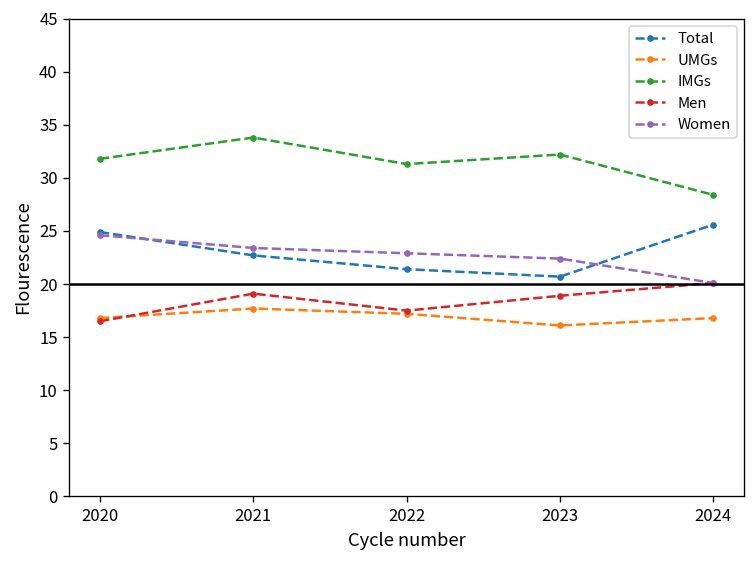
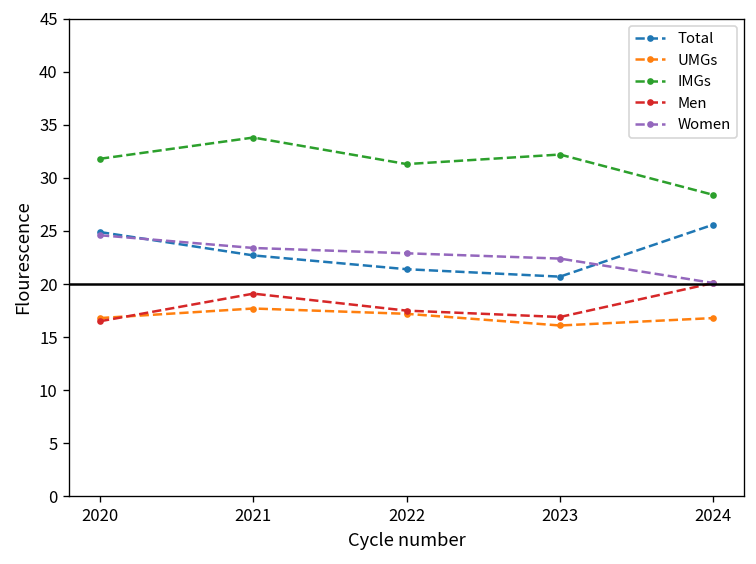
Men, 2023: 19 -> 17
